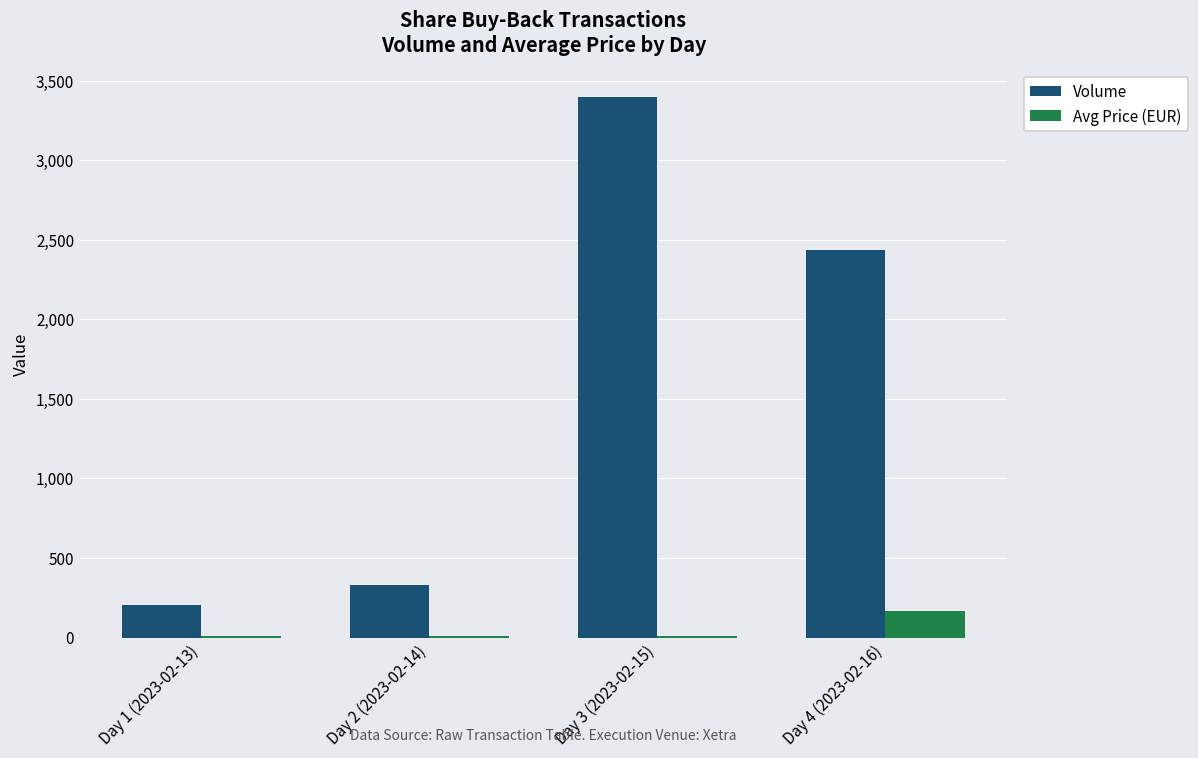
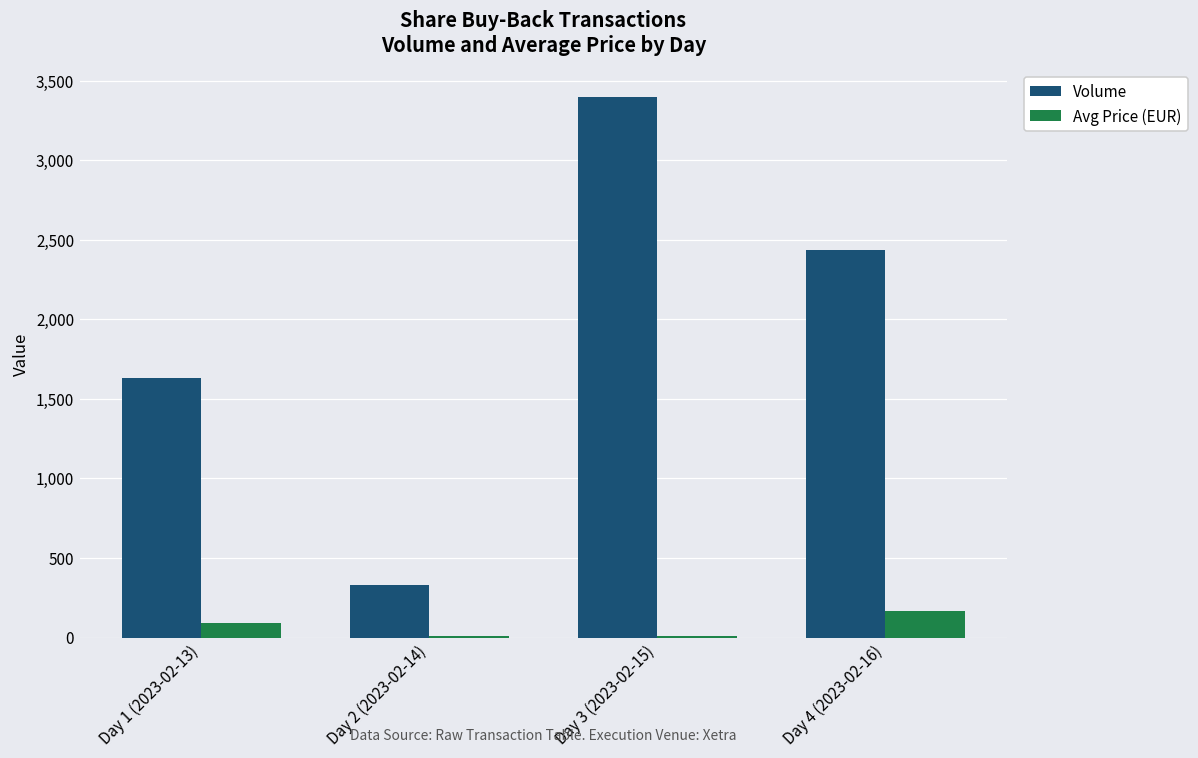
Volume, Day 1 (2023-02-13): 210 -> 1,630
Avg Price (EUR), Day 1 (2023-02-13): 10 -> 90
